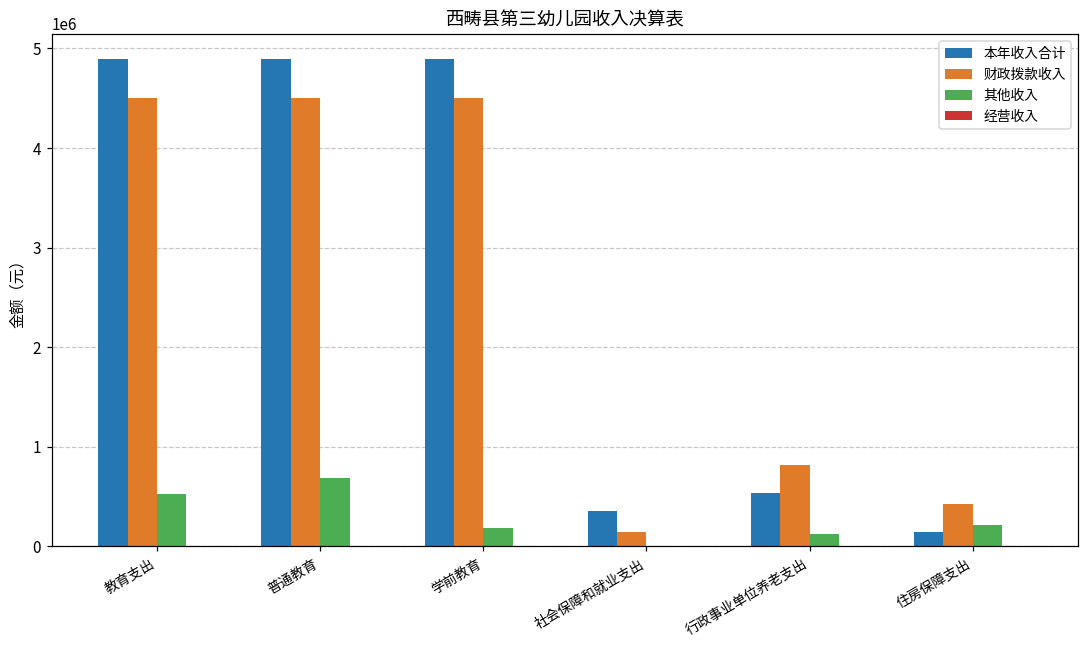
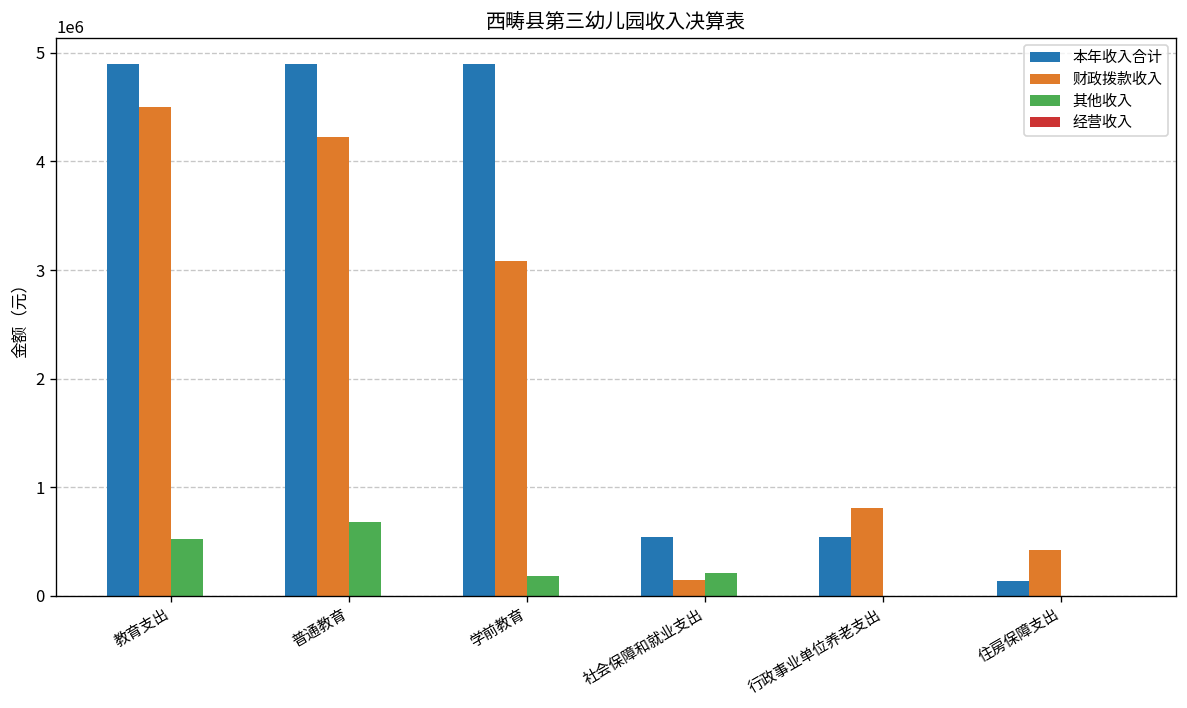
财政拨款收入, 普通教育: 4500000 -> 4200000
财政拨款收入, 学前教育: 4500000 -> 3100000
本年收入合计, 社会保障和就业支出: 300000 -> 500000
其他收入, 社会保障和就业支出: 0 -> 200000
其他收入, 行政事业单位养老支出: 100000 -> 0
其他收入, 住房保障支出: 200000 -> 0
